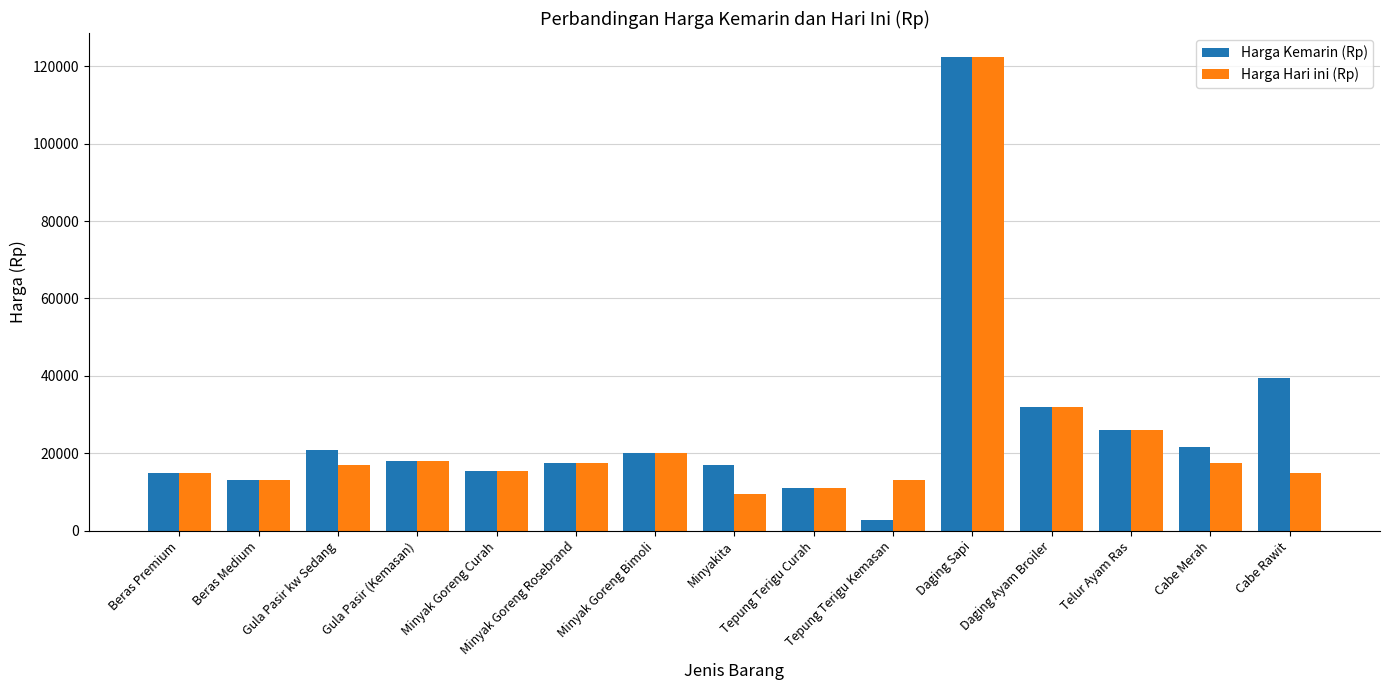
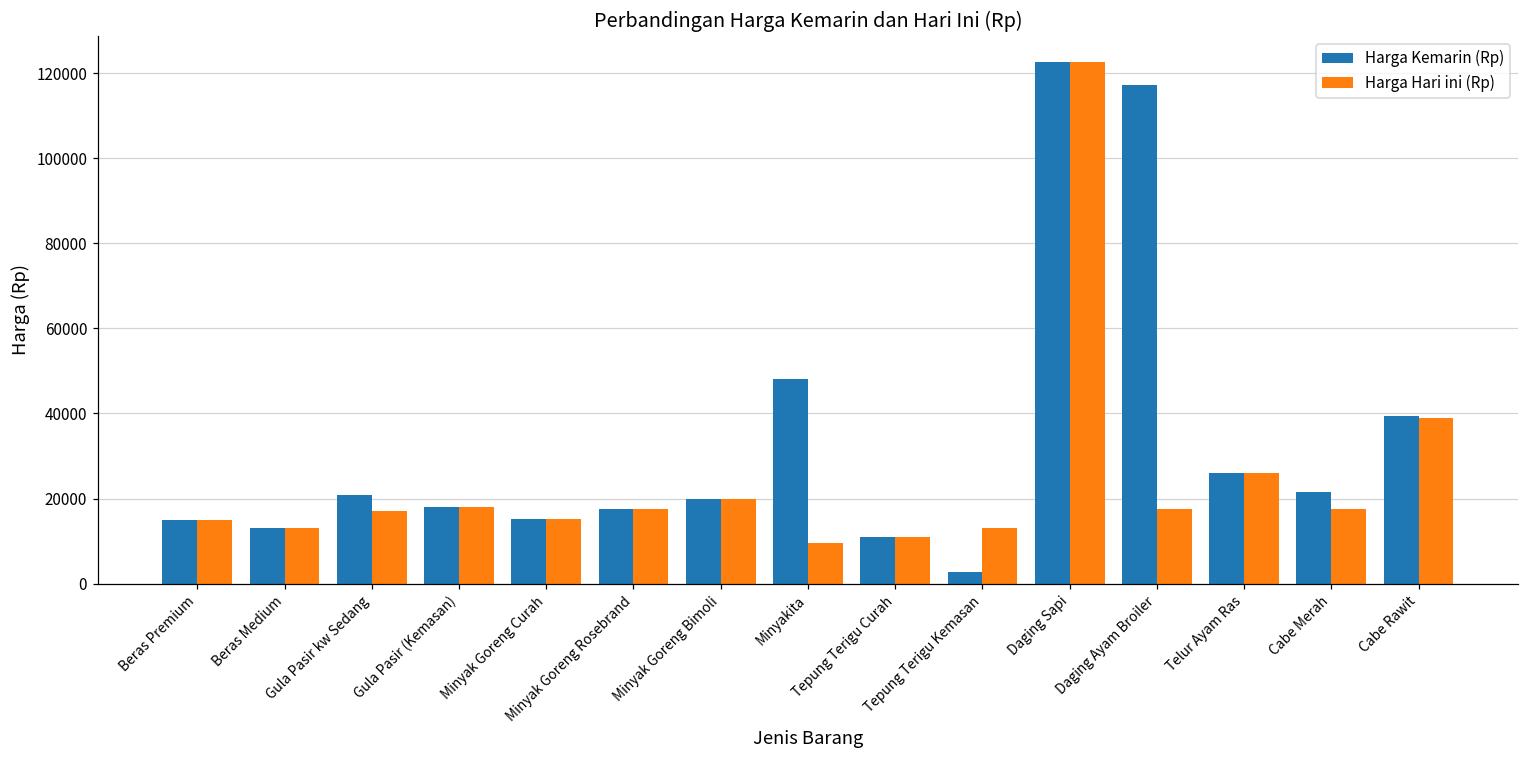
Harga Kemarin (Rp), Minyakita: 17000 -> 48000
Harga Kemarin (Rp), Daging Ayam Broiler: 32000 -> 117000
Harga Hari ini (Rp), Daging Ayam Broiler: 32000 -> 18000
Harga Hari ini (Rp), Cabe Rawit: 15000 -> 39000
